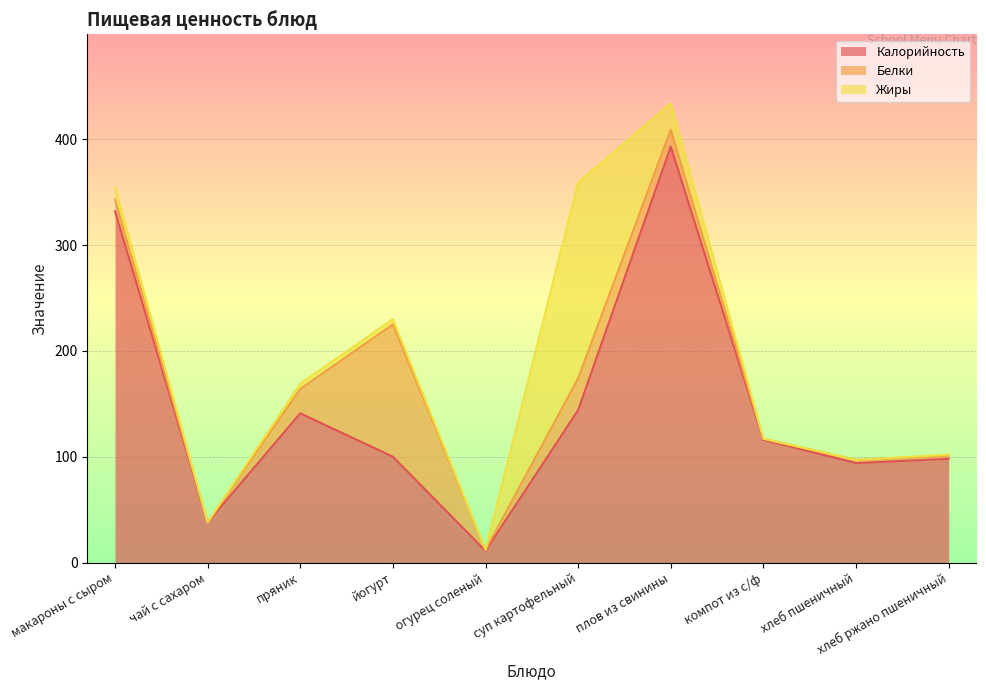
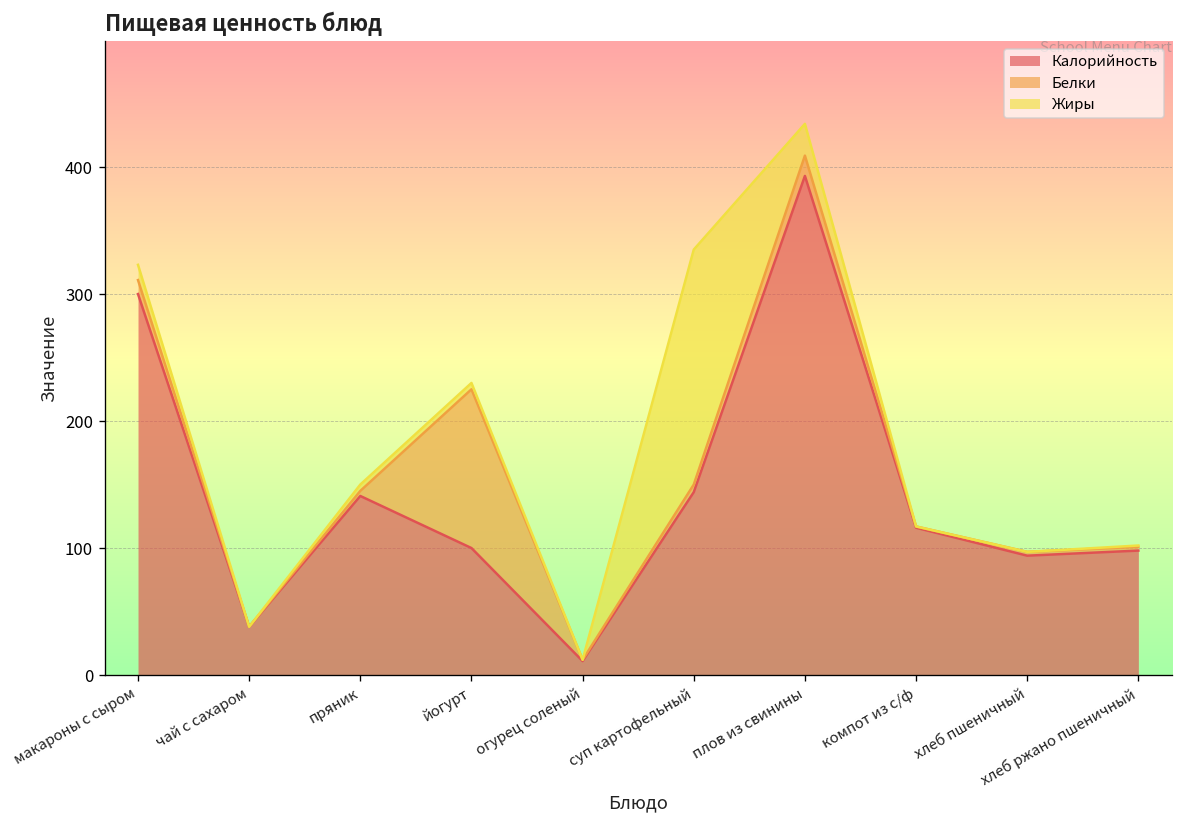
Калорийность, макароны с сыром: 332 -> 300
Белки, пряник: 23 -> 4
Белки, суп картофельный: 30 -> 6
